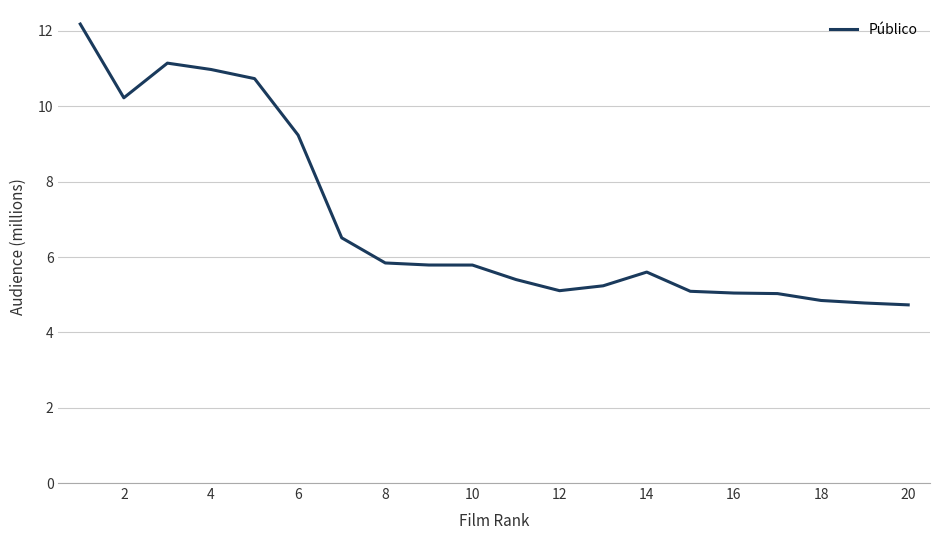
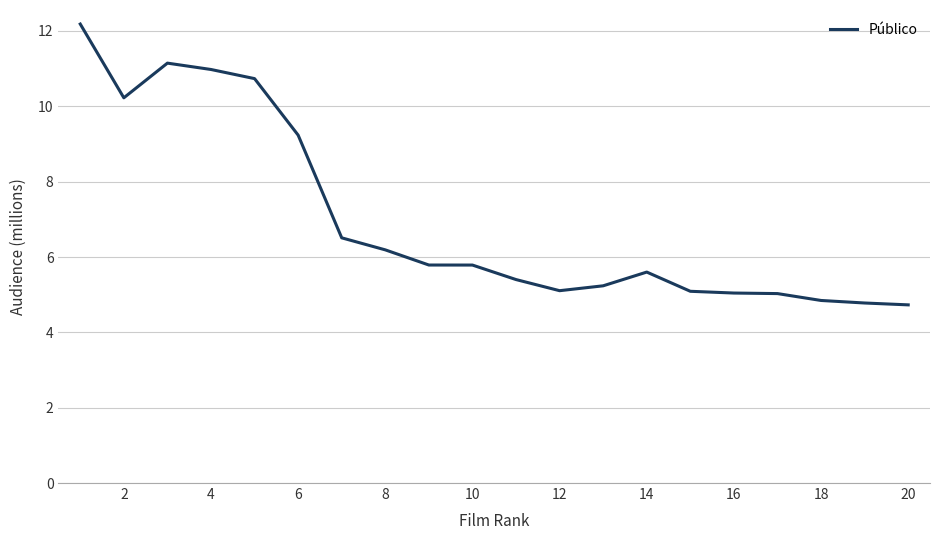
8: 5.8 -> 6.2
